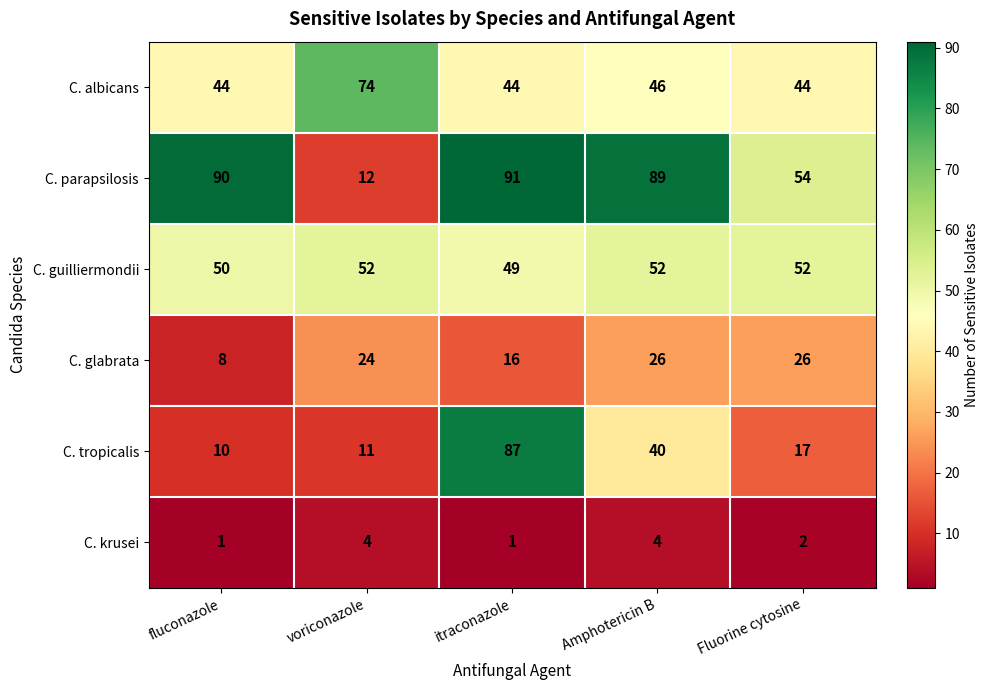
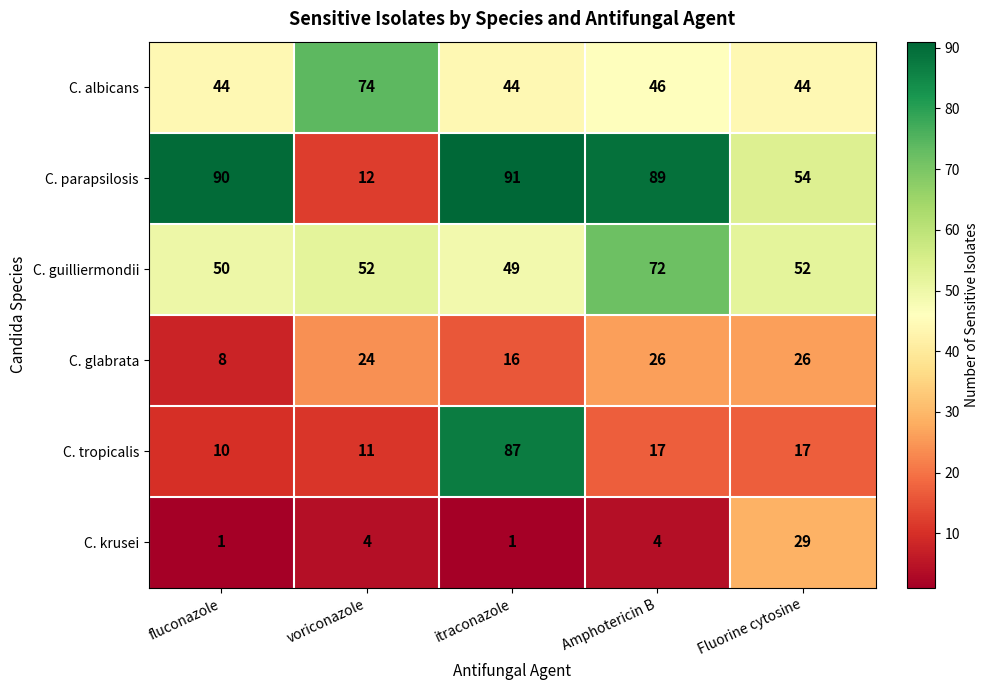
C. guilliermondii, Amphotericin B: 52 -> 72
C. tropicalis, Amphotericin B: 40 -> 17
C. krusei, Fluorine cytosine: 2 -> 29
